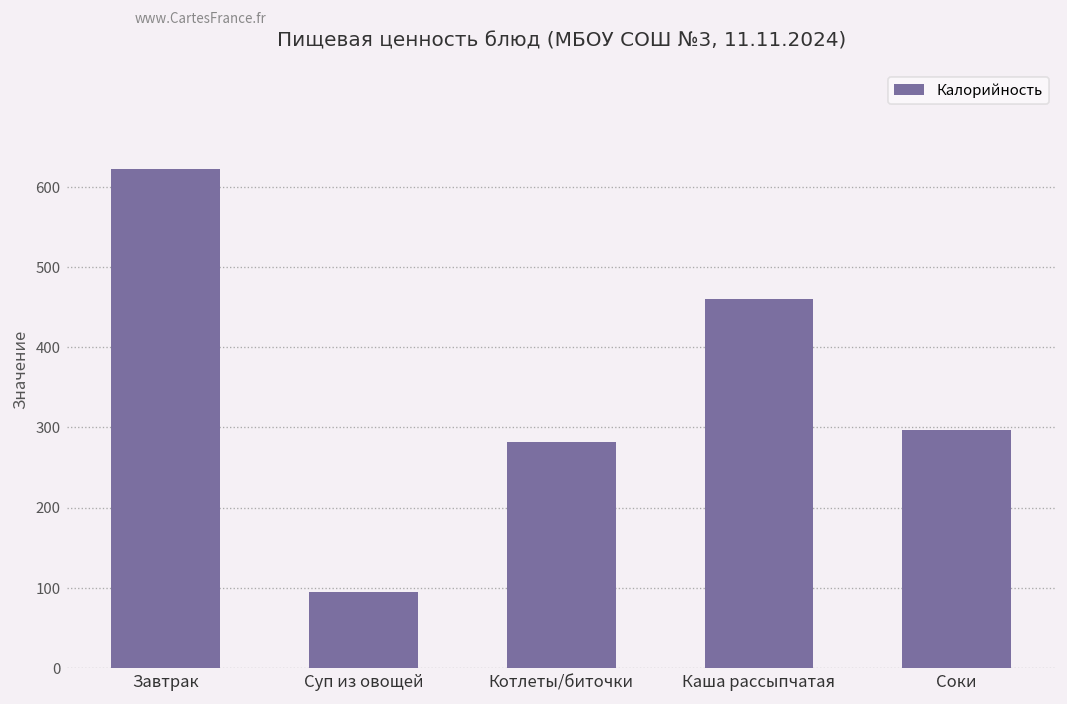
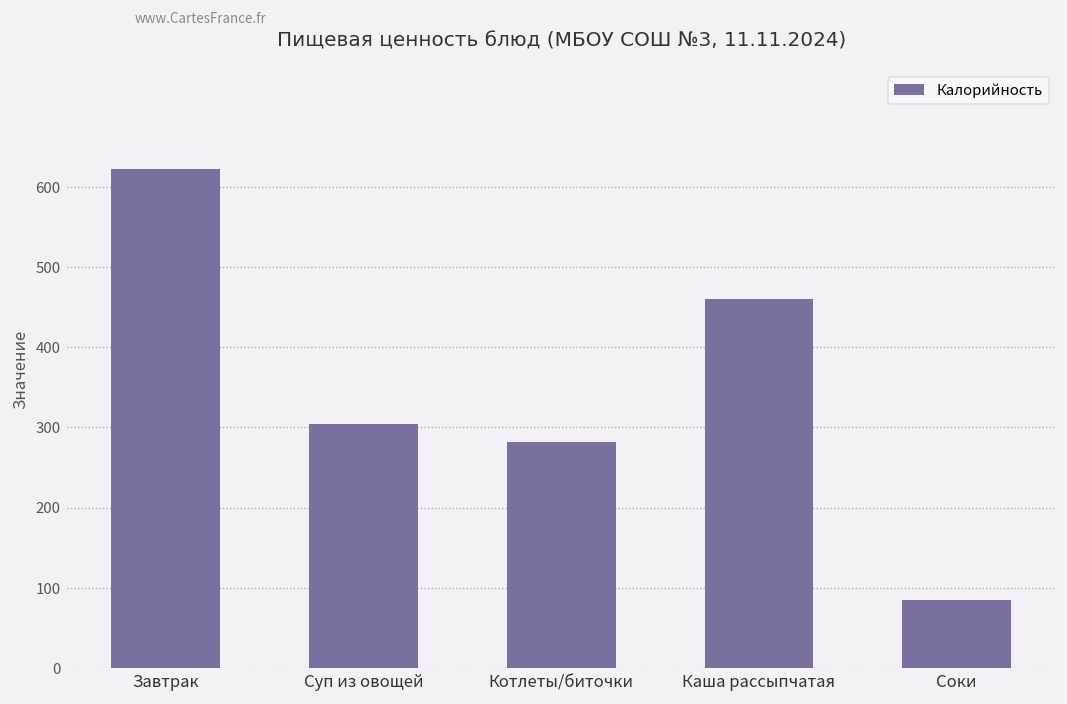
Суп из овощей: 100 -> 300
Соки: 300 -> 80
